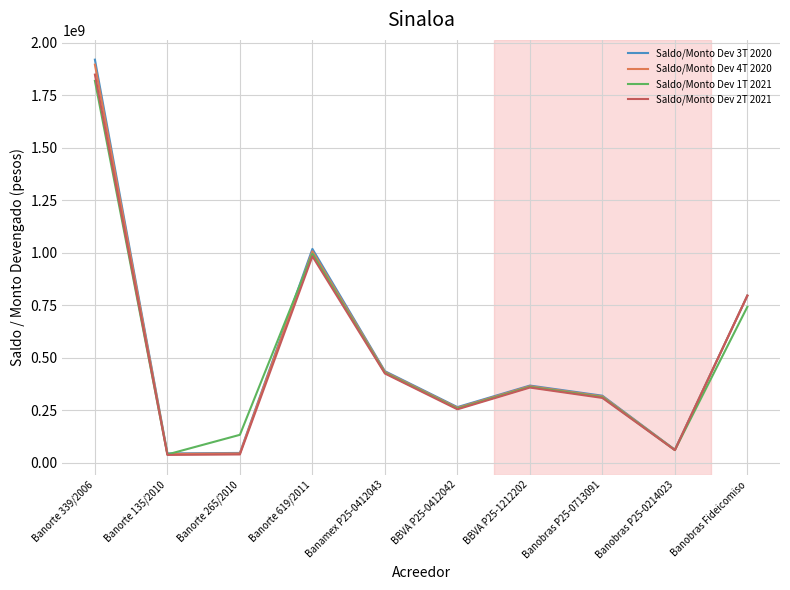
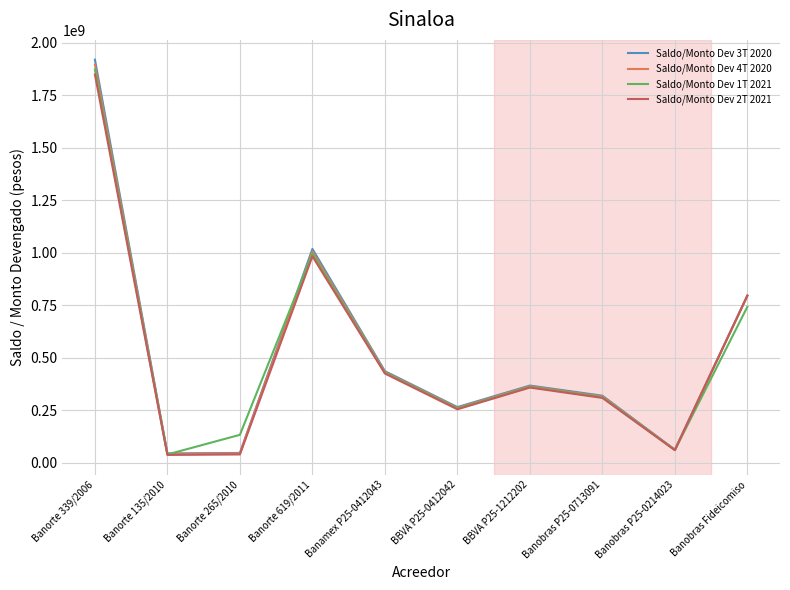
Saldo/Monto Dev 1T 2021, Banorte 339/2006: 1820000000 -> 1870000000
